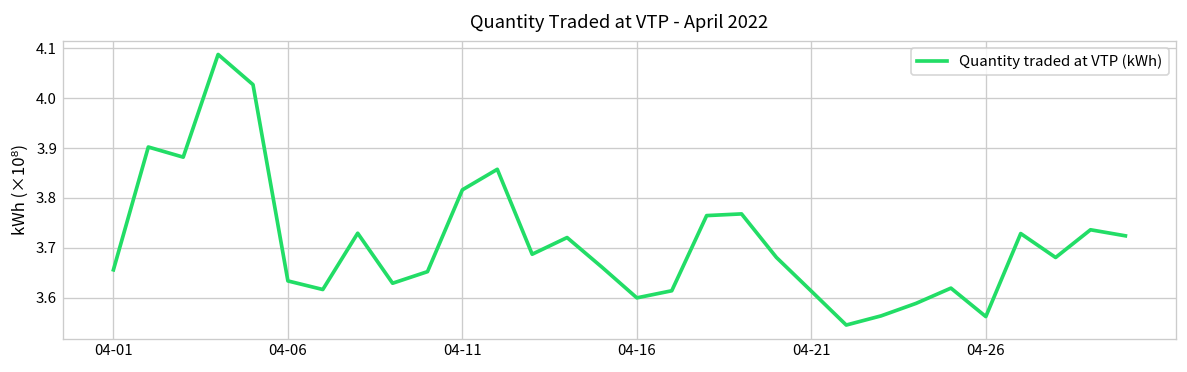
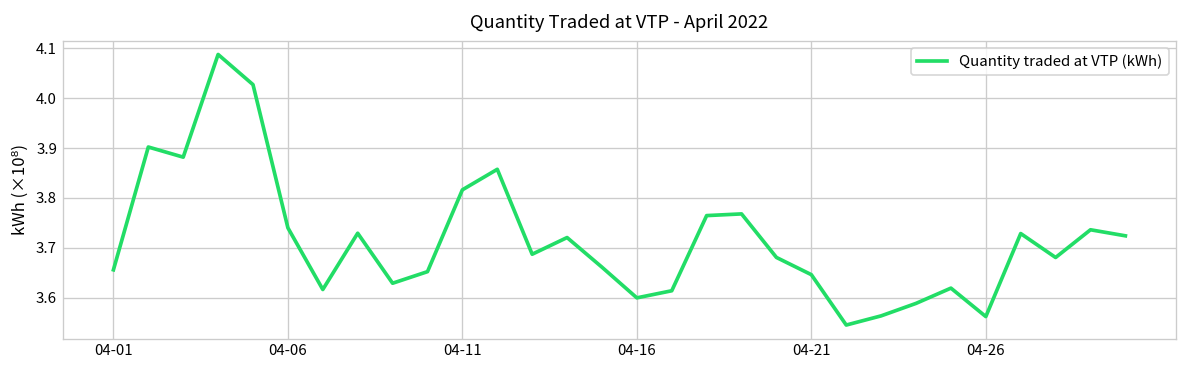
04-06: 3.63 -> 3.74
04-21: 3.61 -> 3.65
